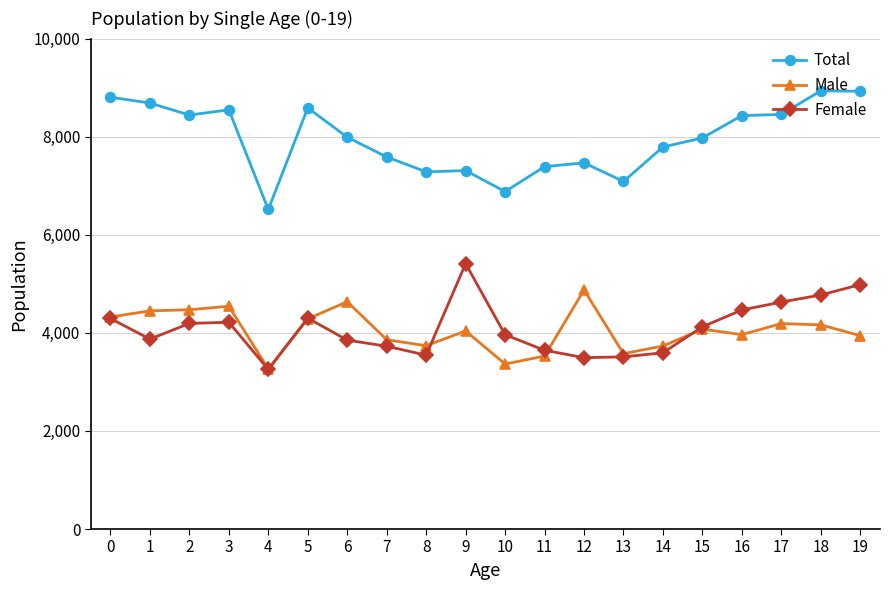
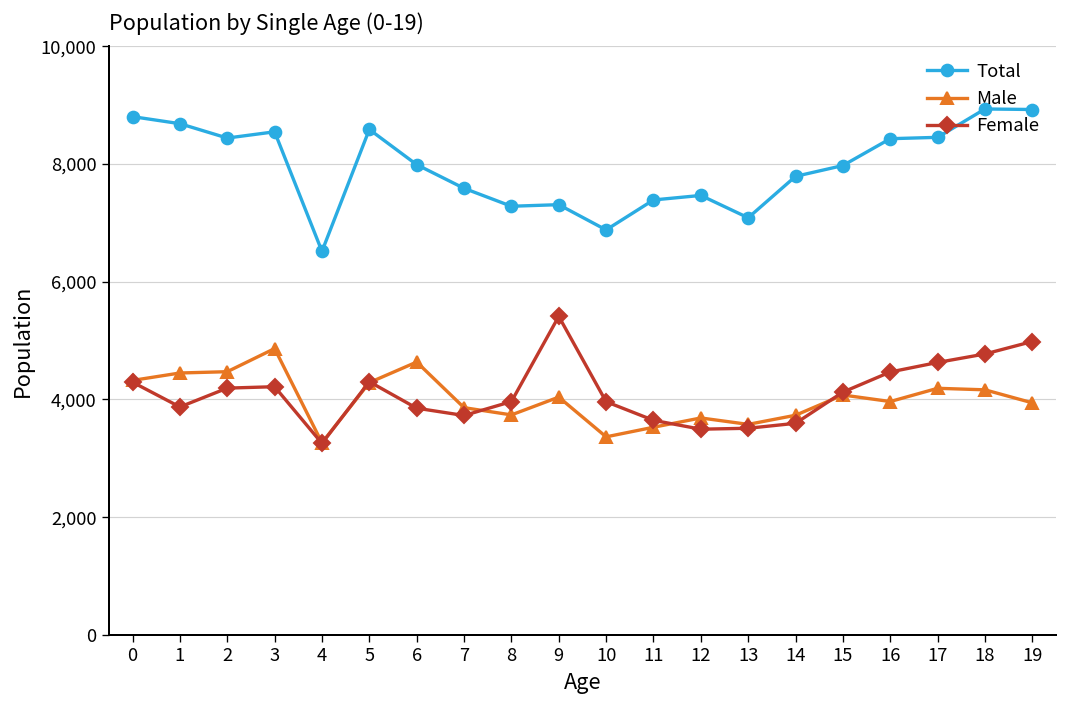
Male, 3: 4,500 -> 4,900
Female, 8: 3,500 -> 4,000
Male, 12: 4,900 -> 3,700
